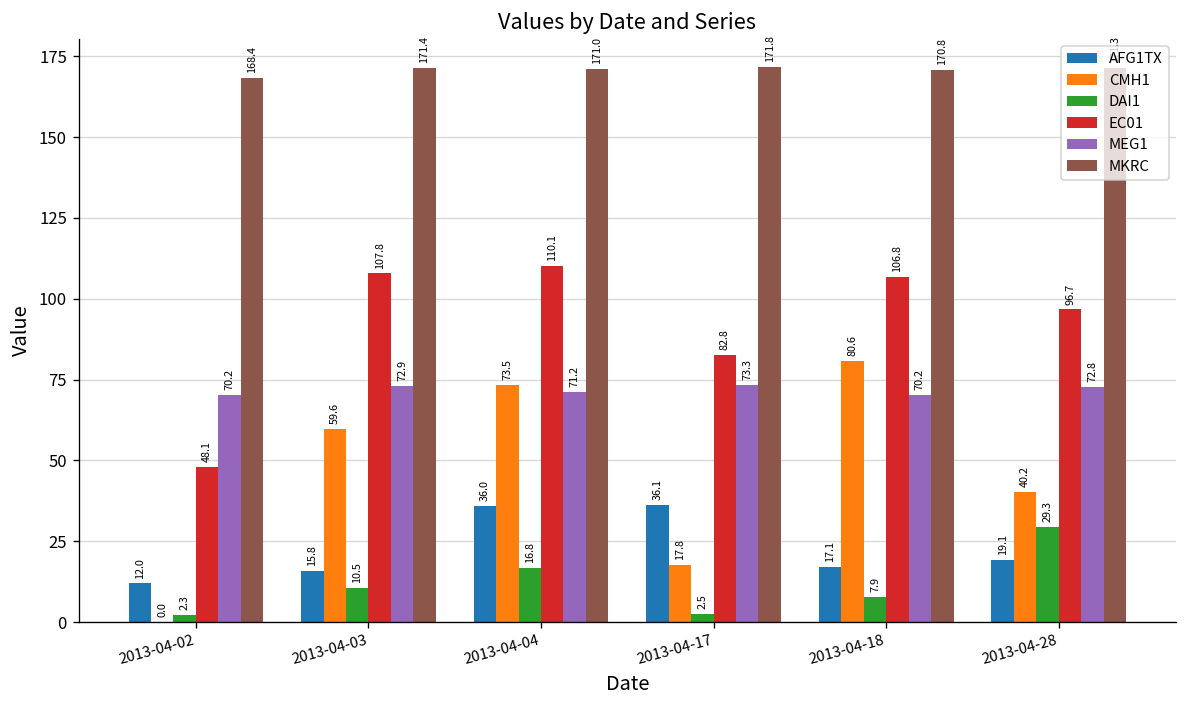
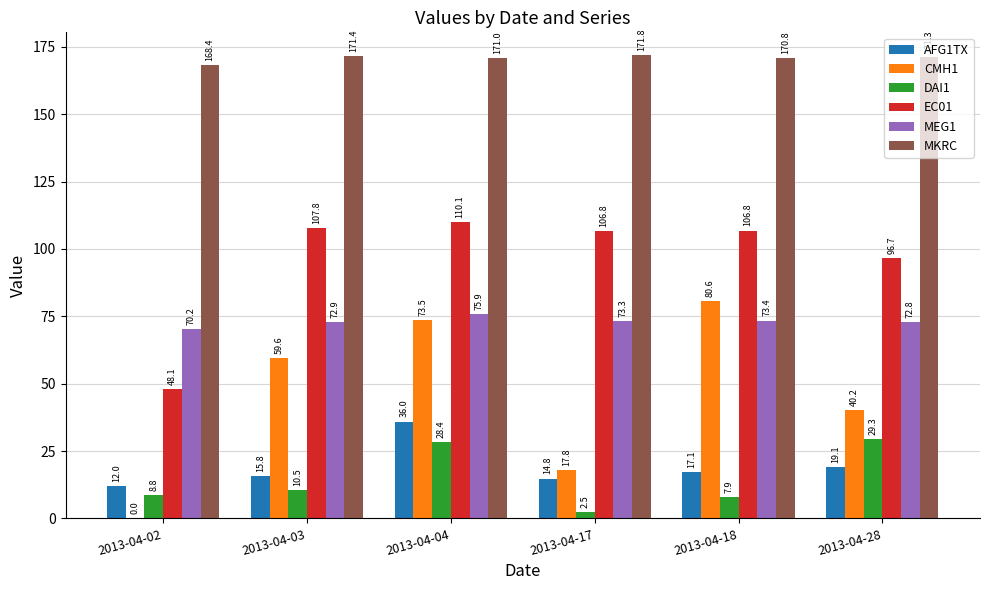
DAI1, 2013-04-02: 2.3 -> 8.8
DAI1, 2013-04-04: 16.8 -> 28.4
MEG1, 2013-04-04: 71.2 -> 75.9
AFG1TX, 2013-04-17: 36.1 -> 14.8
EC01, 2013-04-17: 82.8 -> 106.8
MEG1, 2013-04-18: 70.2 -> 73.4
